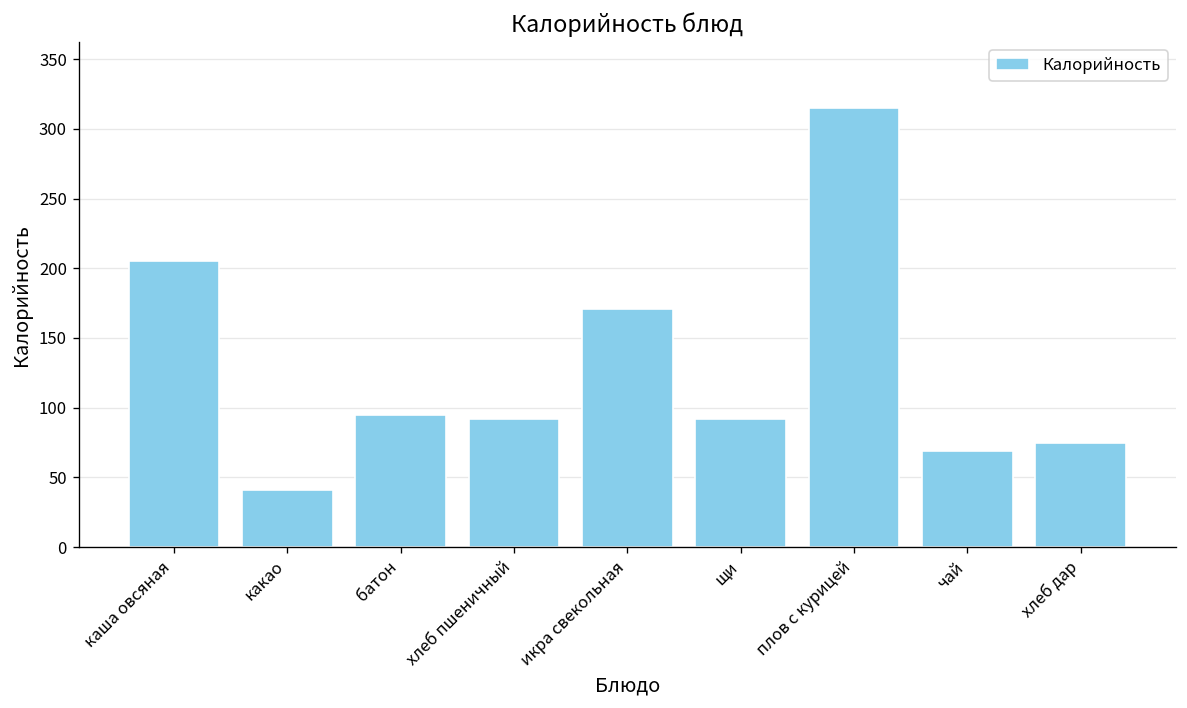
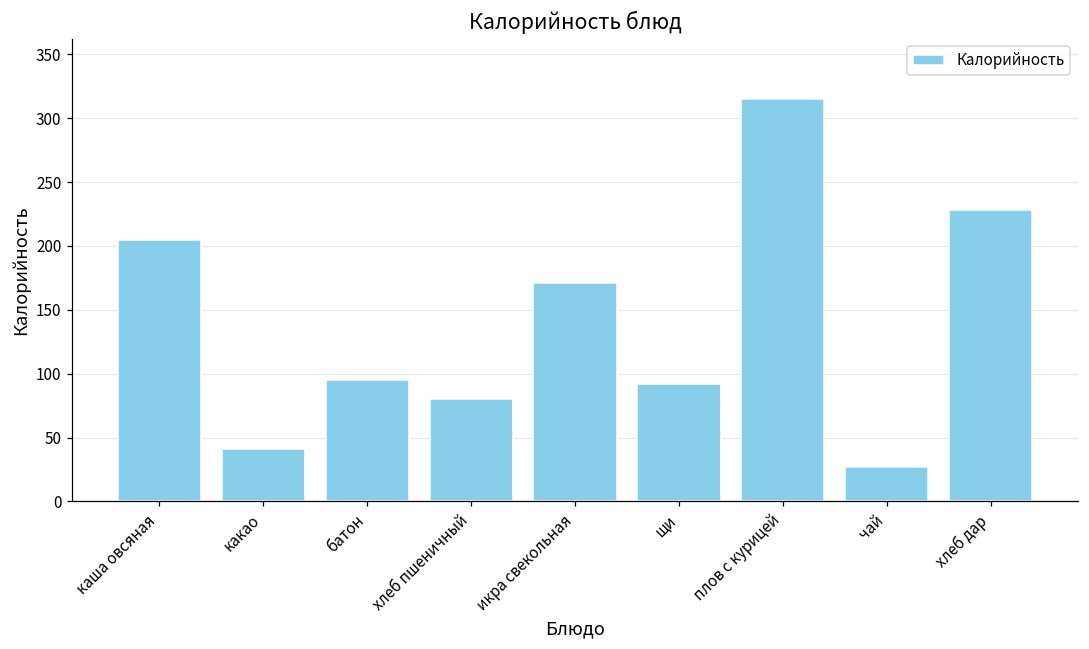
хлеб пшеничный: 92 -> 80
чай: 69 -> 27
хлеб дар: 75 -> 228
